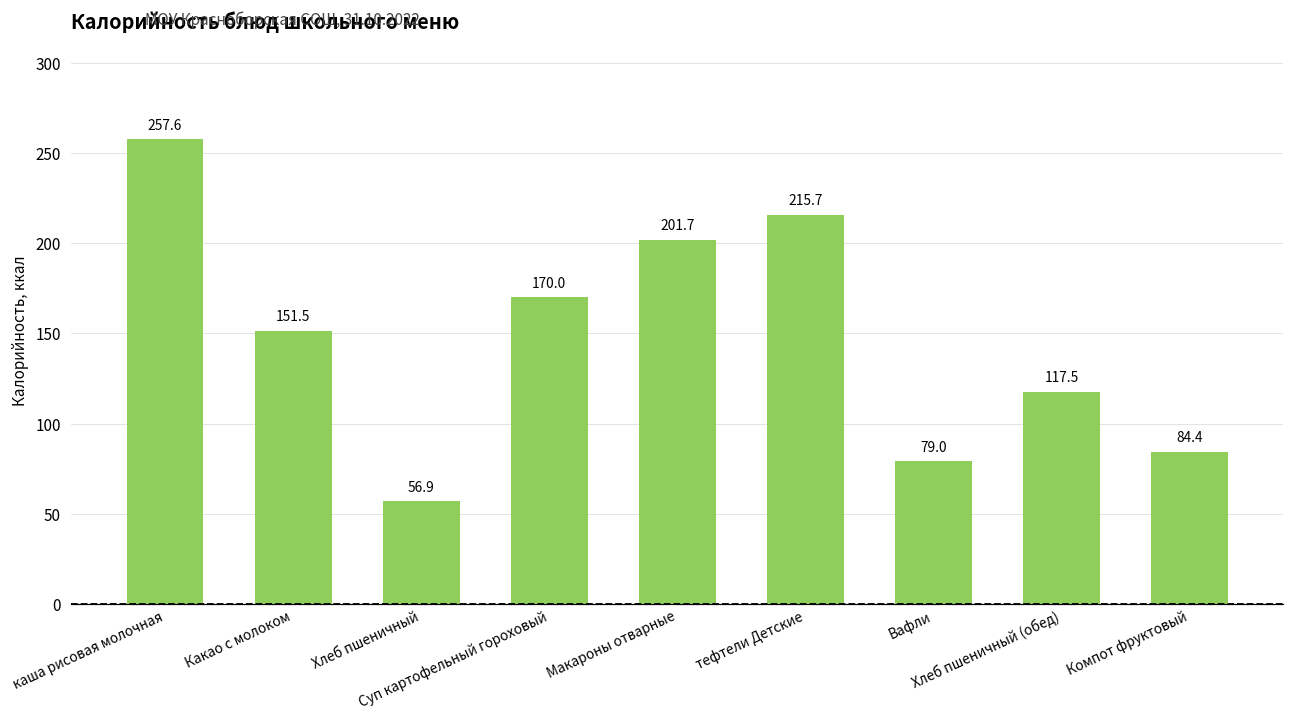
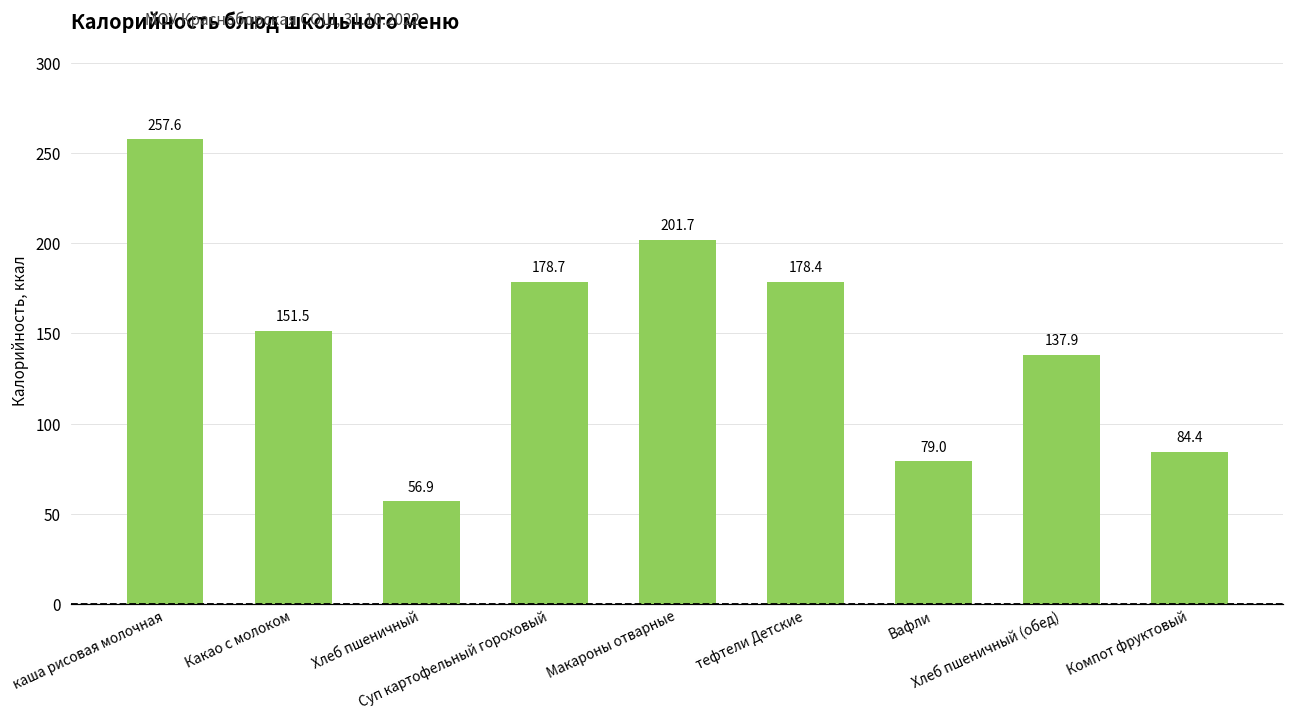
Суп картофельный гороховый: 170.0 -> 178.7
тефтели Детские: 215.7 -> 178.4
Хлеб пшеничный (обед): 117.5 -> 137.9
